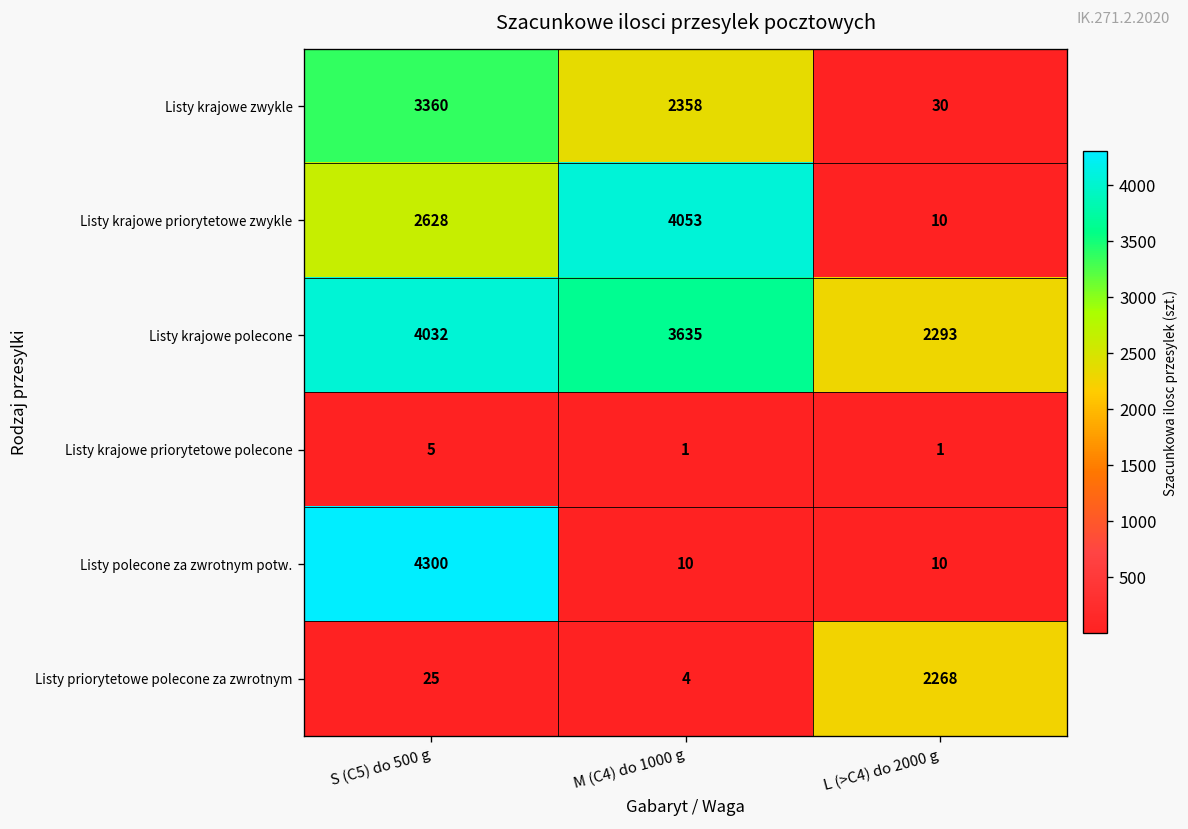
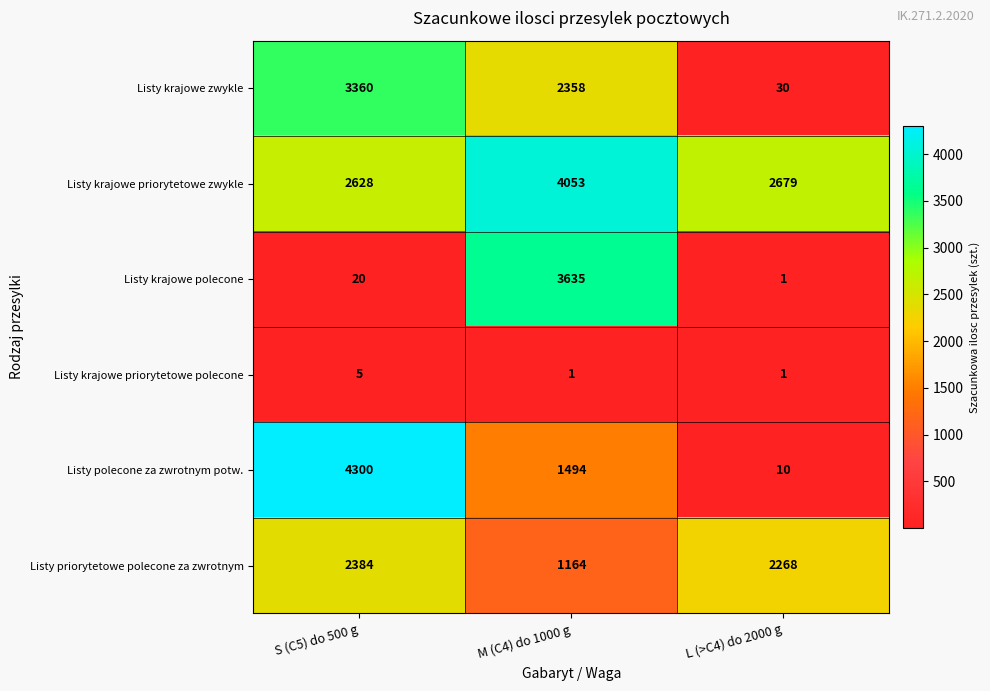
Listy krajowe priorytetowe zwykle, L (>C4) do 2000 g: 10 -> 2679
Listy krajowe polecone, S (C5) do 500 g: 4032 -> 20
Listy krajowe polecone, L (>C4) do 2000 g: 2293 -> 1
Listy polecone za zwrotnym potw., M (C4) do 1000 g: 10 -> 1494
Listy priorytetowe polecone za zwrotnym, S (C5) do 500 g: 25 -> 2384
Listy priorytetowe polecone za zwrotnym, M (C4) do 1000 g: 4 -> 1164
